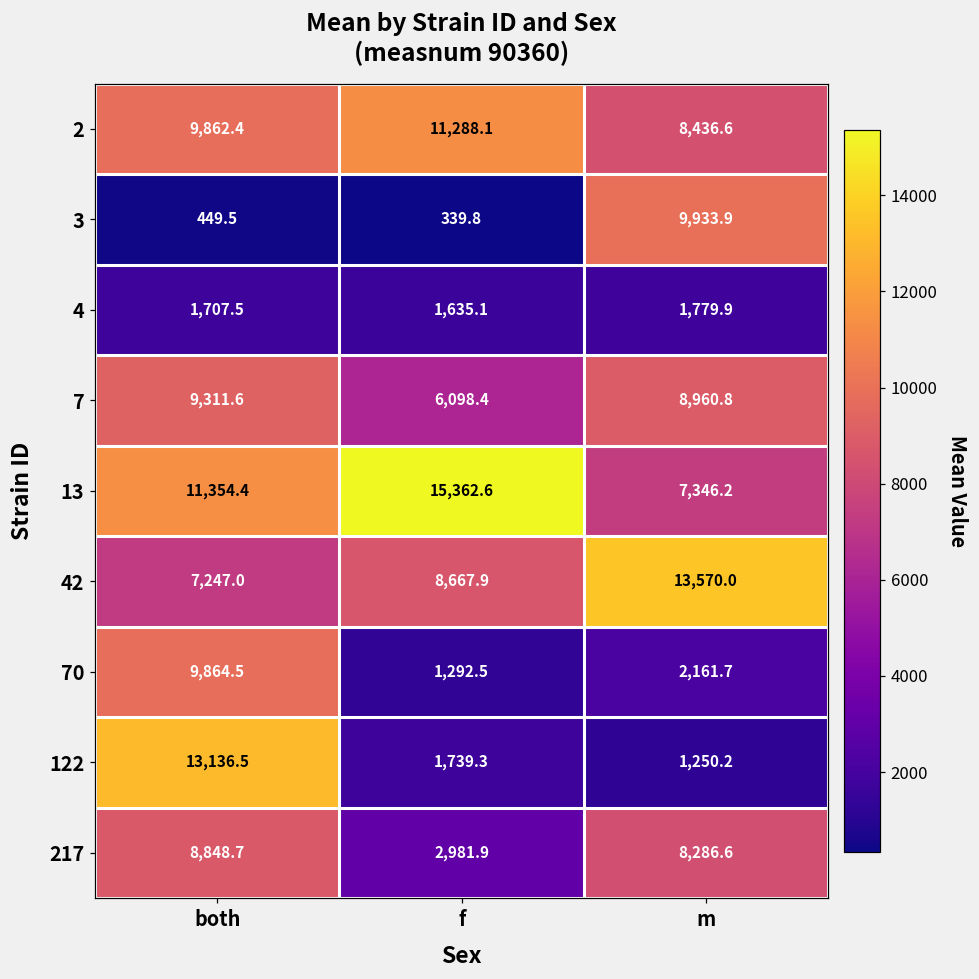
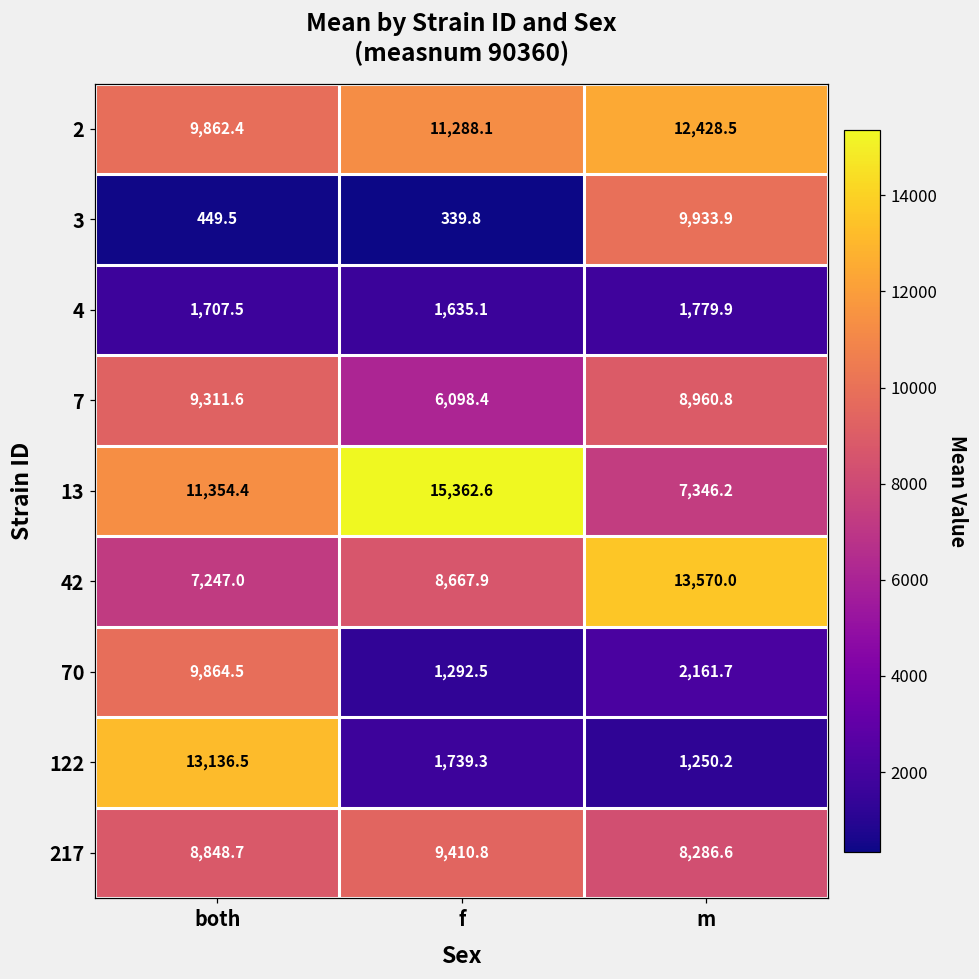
2, m: 8,436.6 -> 12,428.5
217, f: 2,981.9 -> 9,410.8
